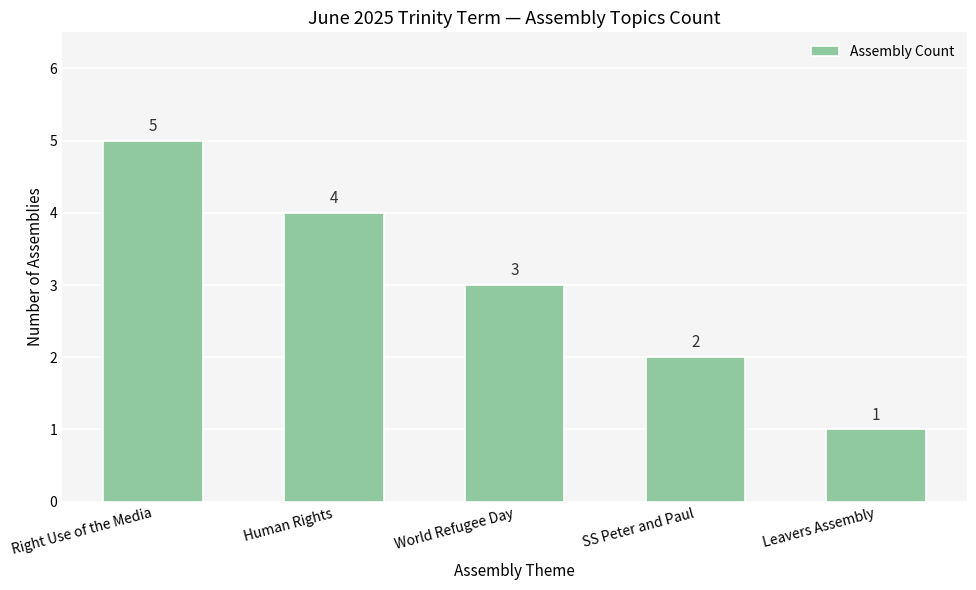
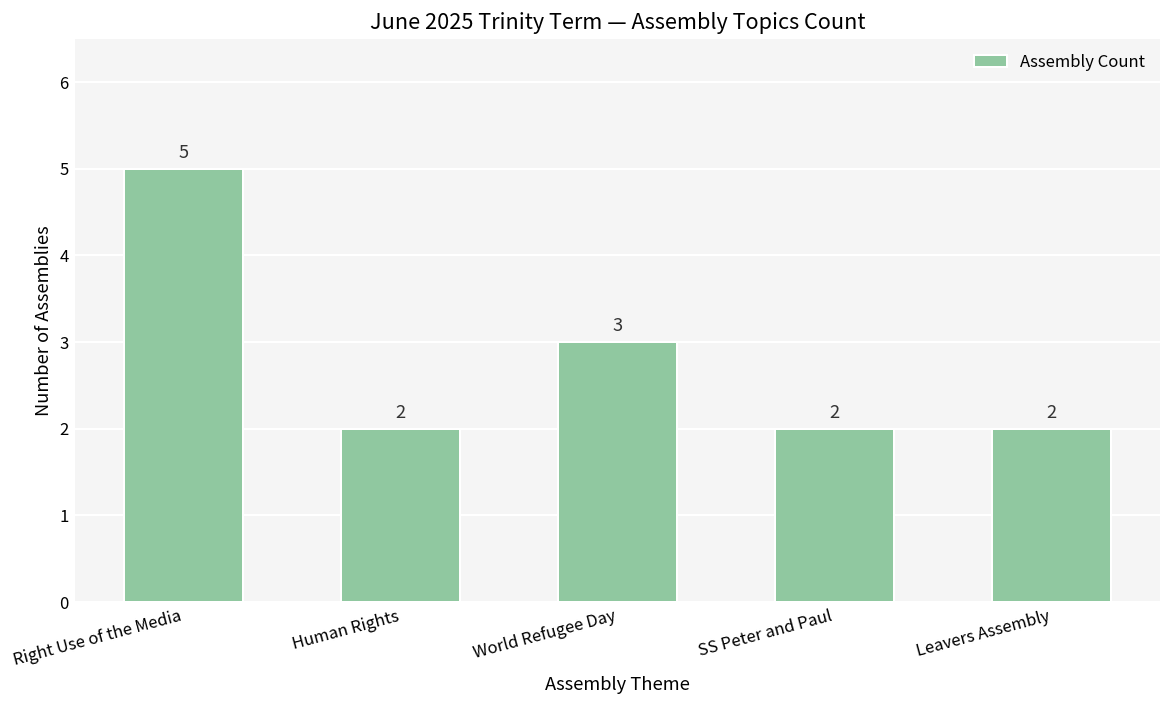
Human Rights: 4 -> 2
Leavers Assembly: 1 -> 2
